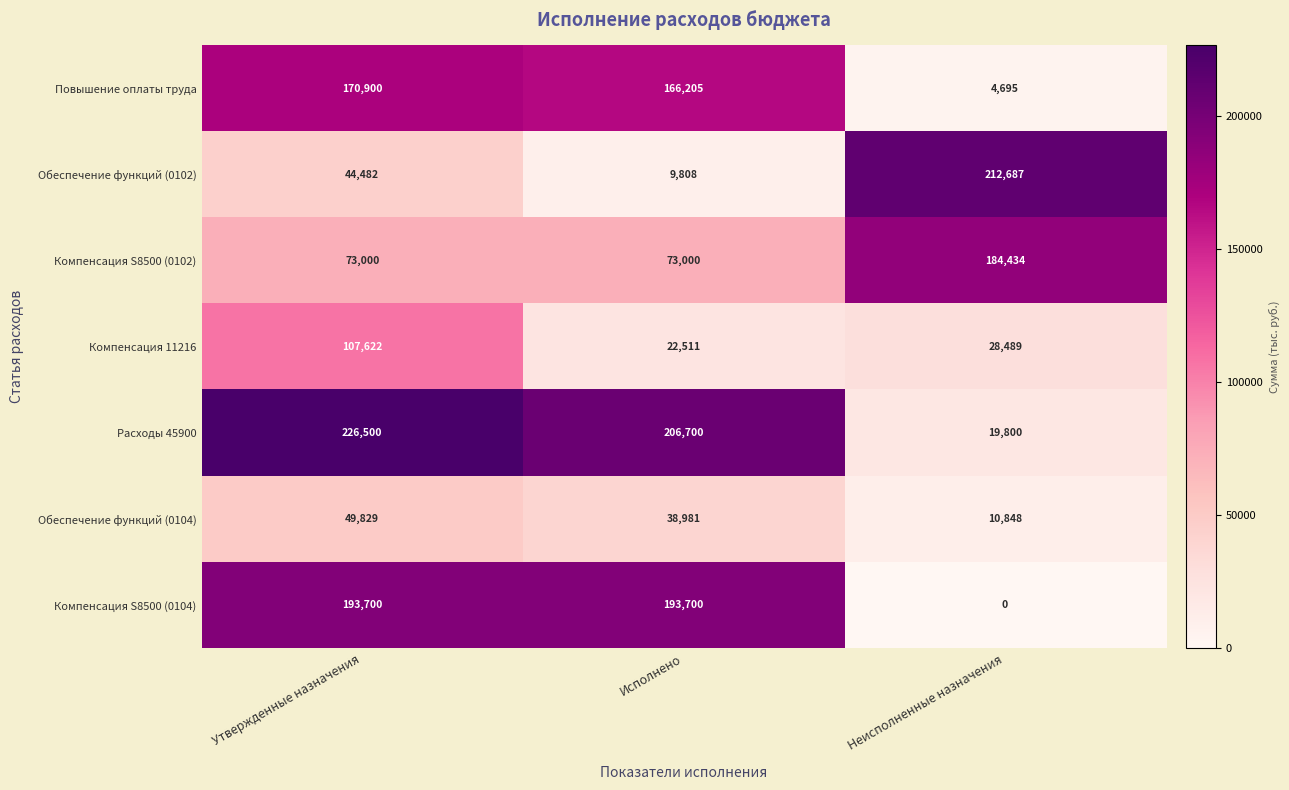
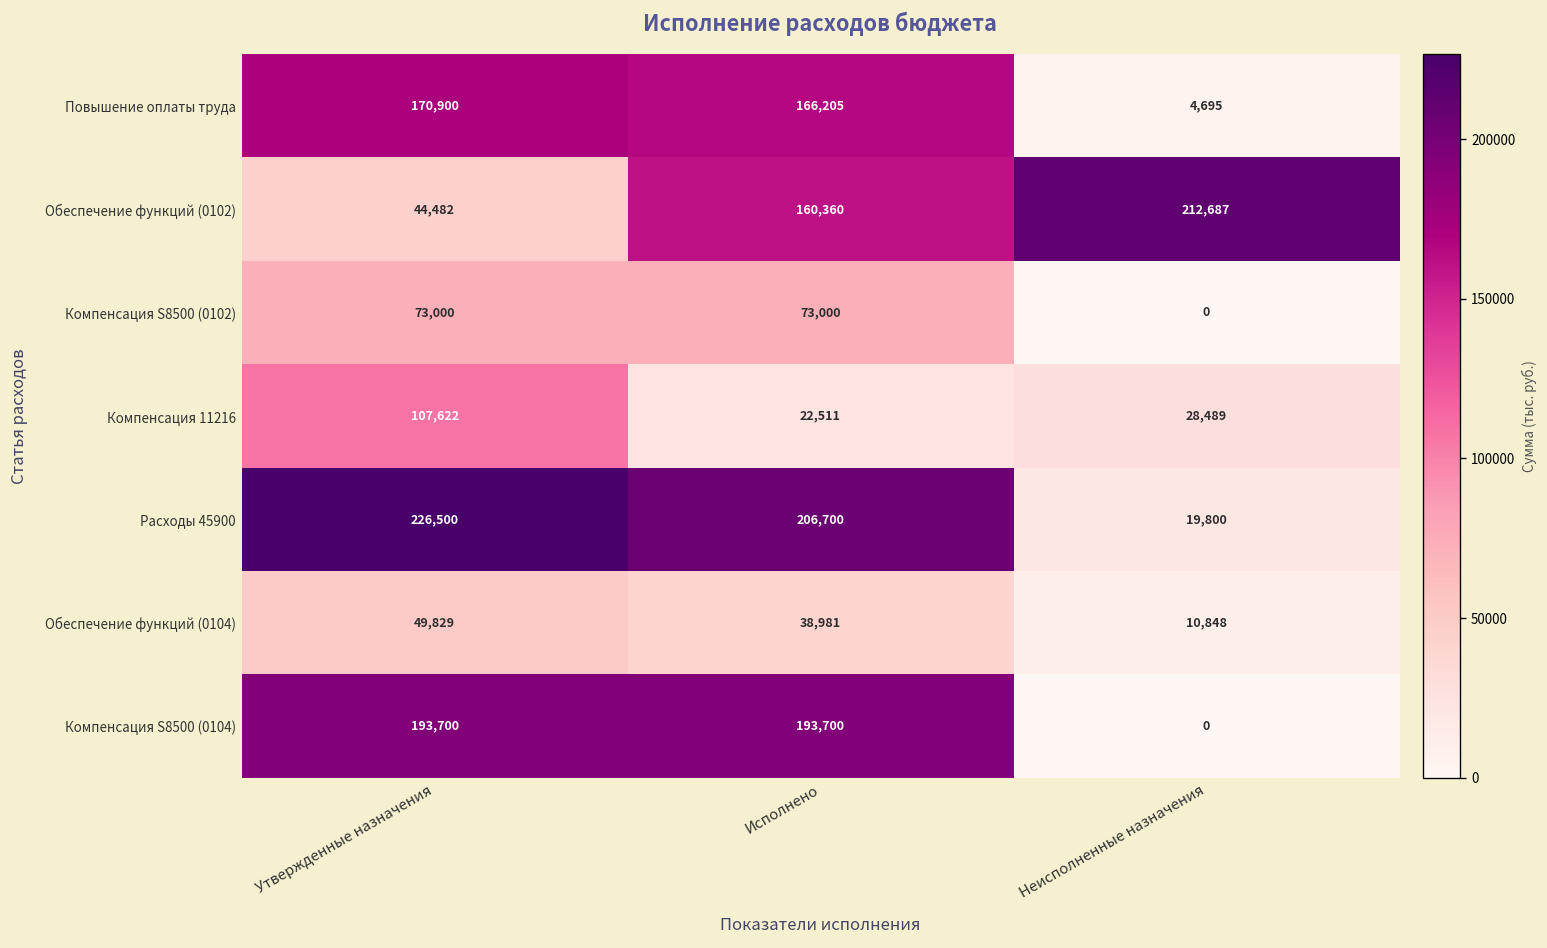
Обеспечение функций (0102), Исполнено: 9,808 -> 160,360
Компенсация S8500 (0102), Неисполненные назначения: 184,434 -> 0
